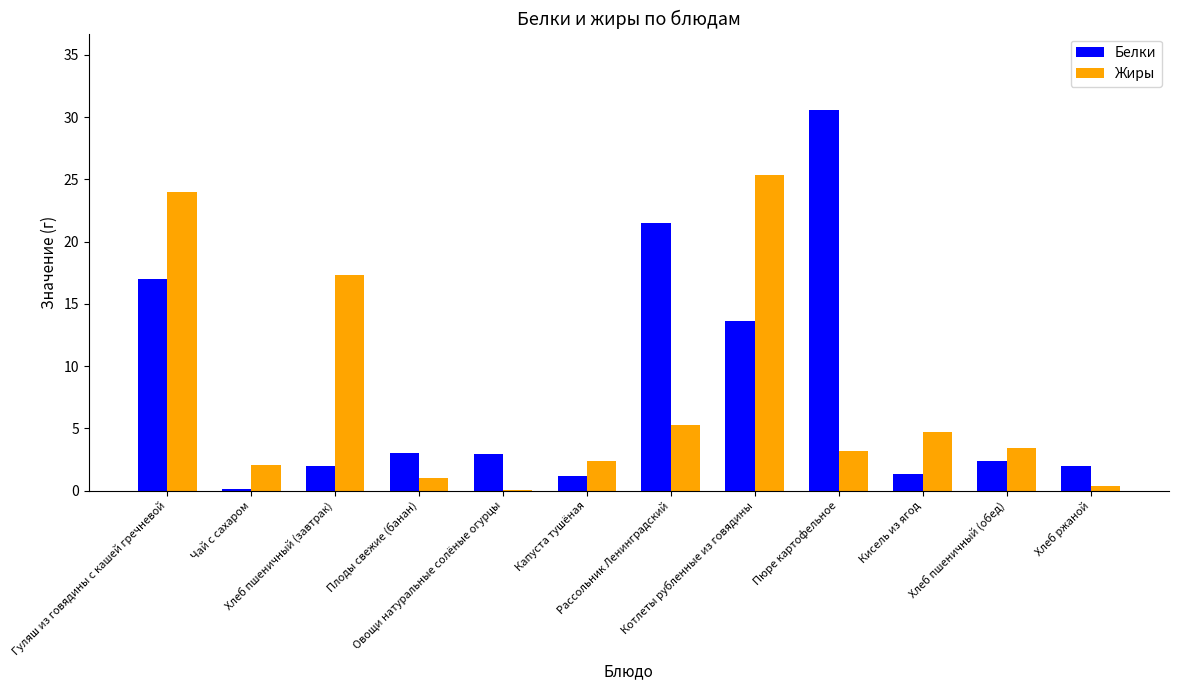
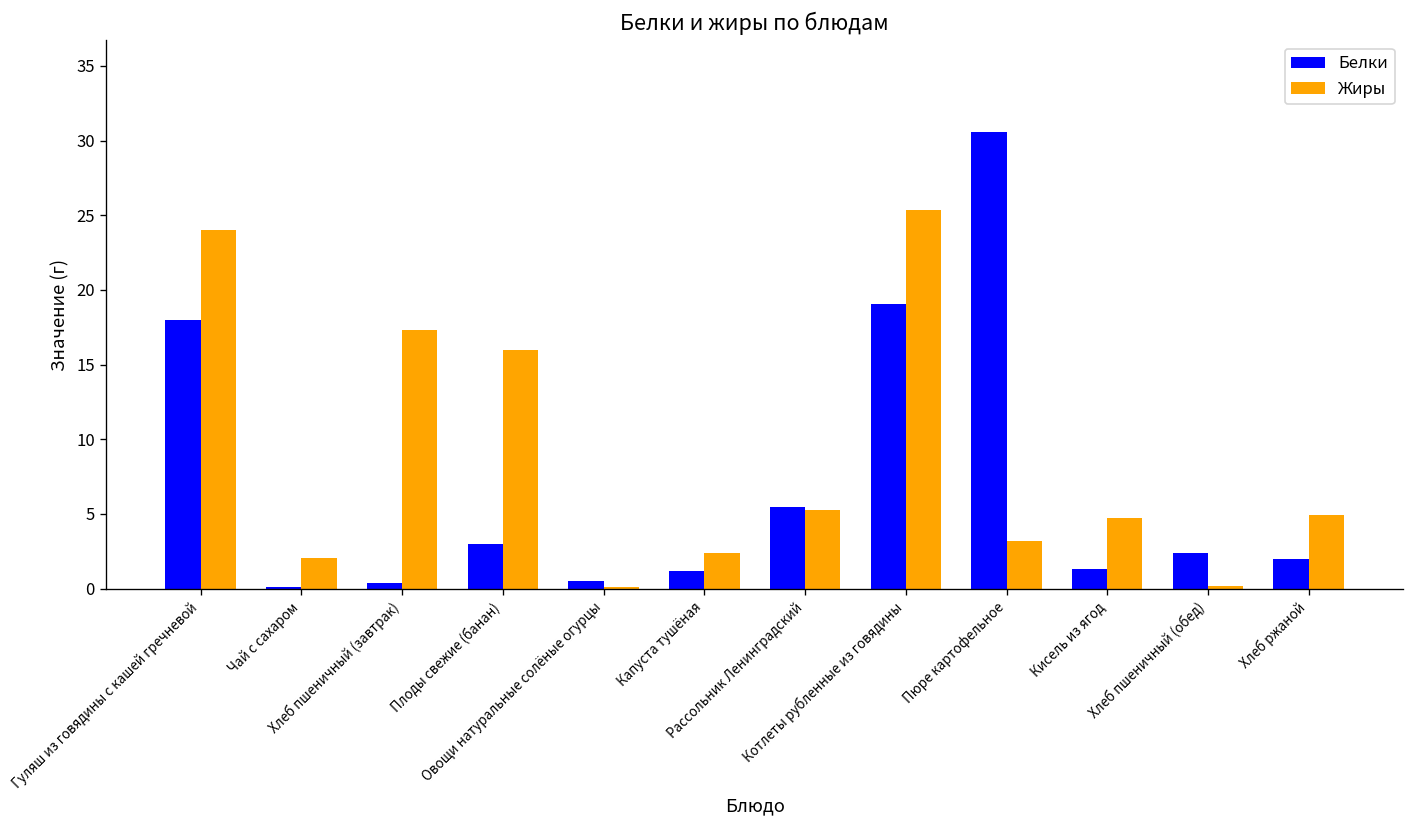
Белки, Гуляш из говядины с кашей гречневой: 17 -> 18
Белки, Хлеб пшеничный (завтрак): 2.0 -> 0.4
Жиры, Плоды свежие (банан): 1 -> 16
Белки, Овощи натуральные солёные огурцы: 2.9 -> 0.5
Белки, Рассольник Ленинградский: 21.5 -> 5.5
Белки, Котлеты рубленные из говядины: 13.6 -> 19.1
Жиры, Хлеб пшеничный (обед): 3.5 -> 0.2
Жиры, Хлеб ржаной: 0.4 -> 4.9
